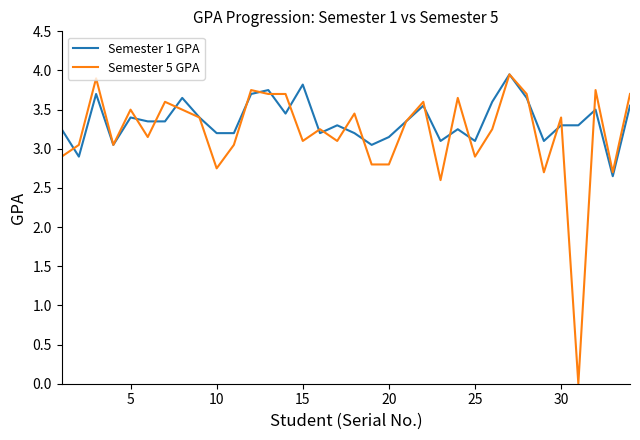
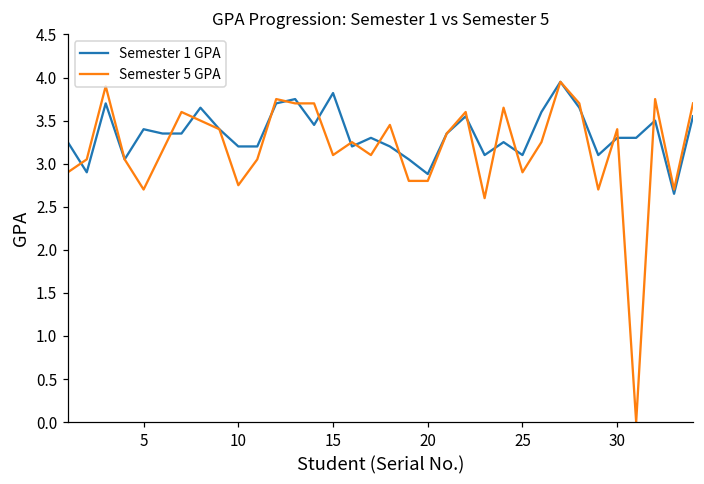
Semester 5 GPA, 5: 3.5 -> 2.7
Semester 1 GPA, 20: 3.2 -> 2.9
